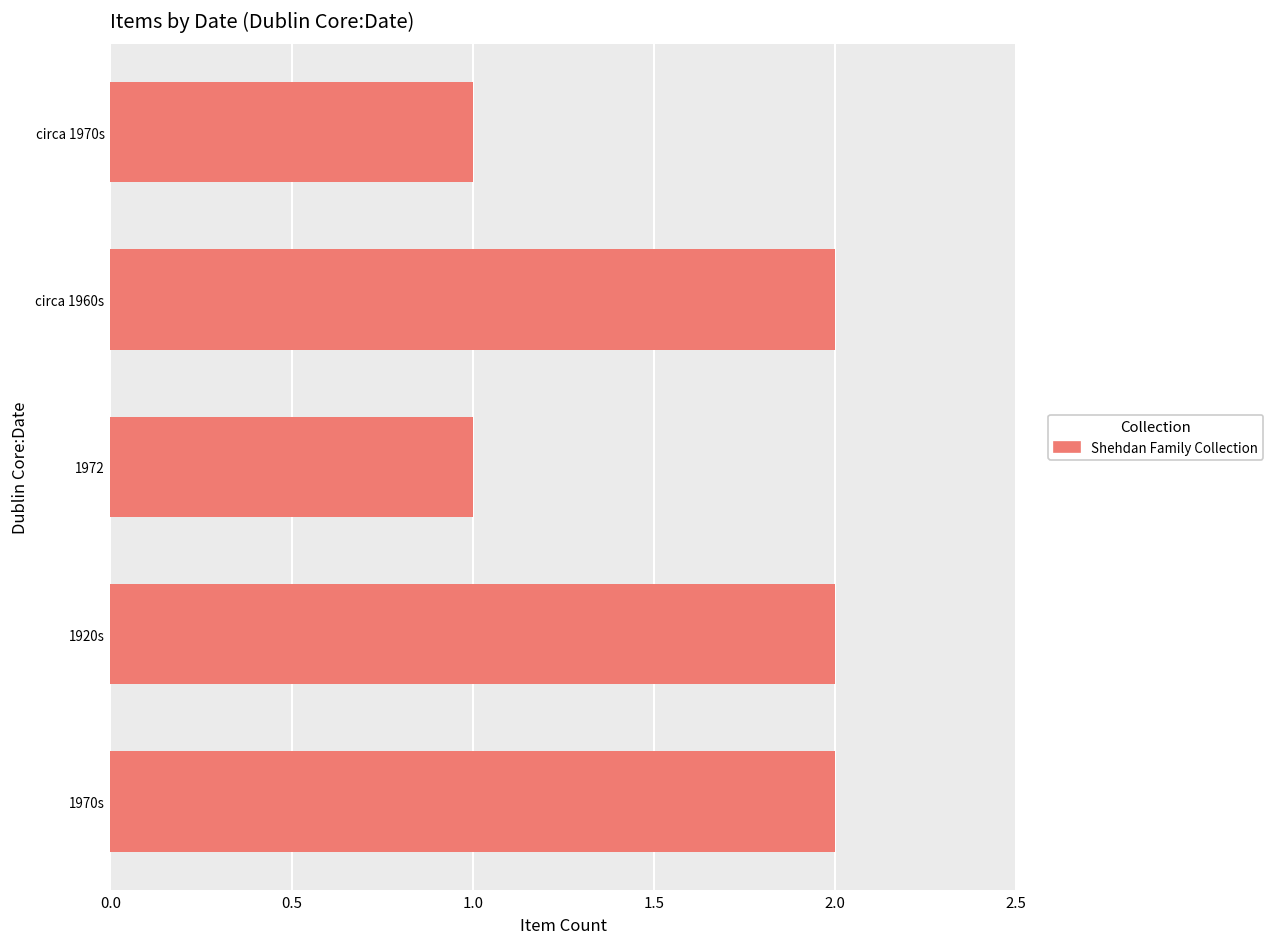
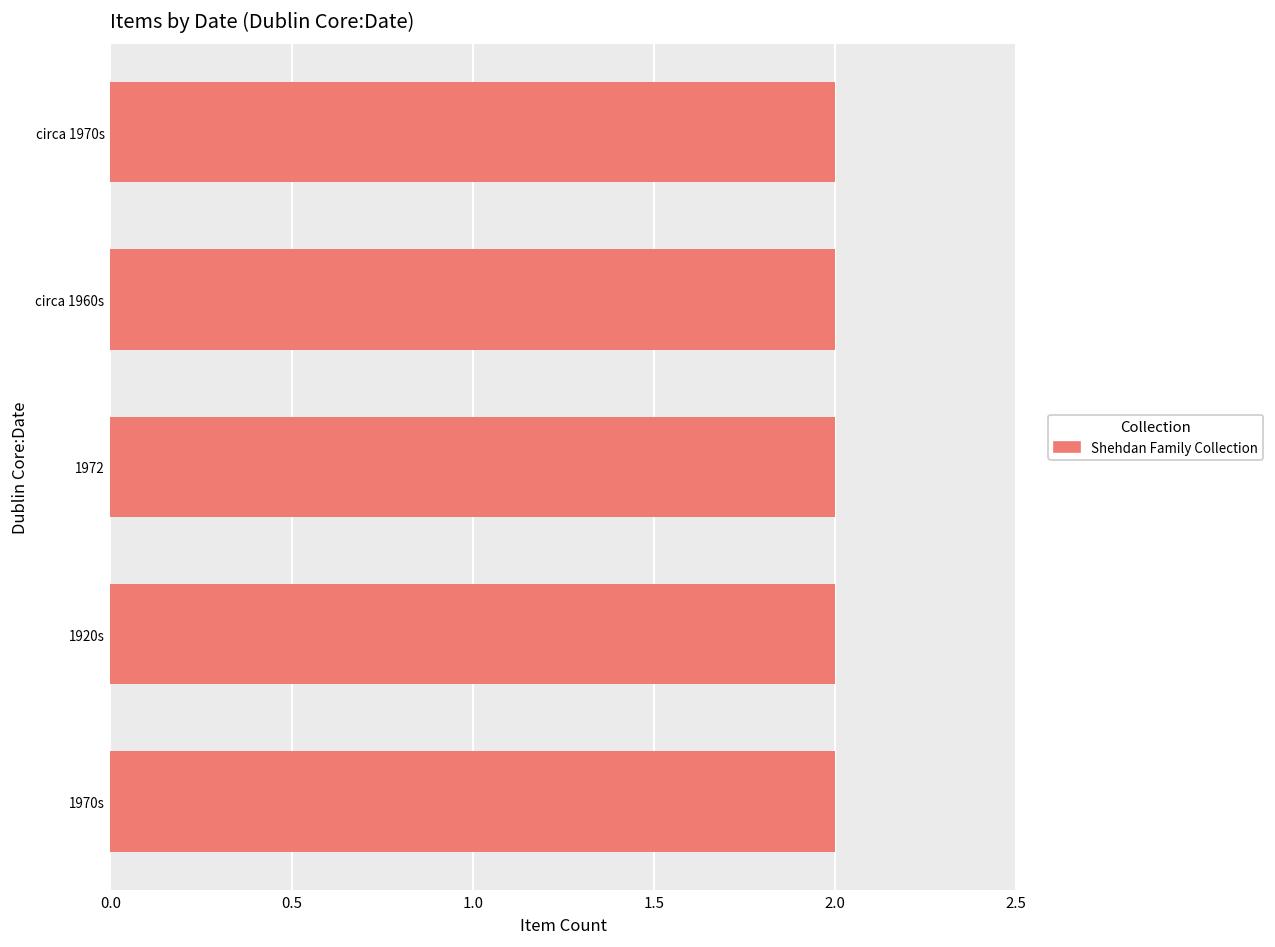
circa 1970s: 1 -> 2
1972: 1 -> 2
